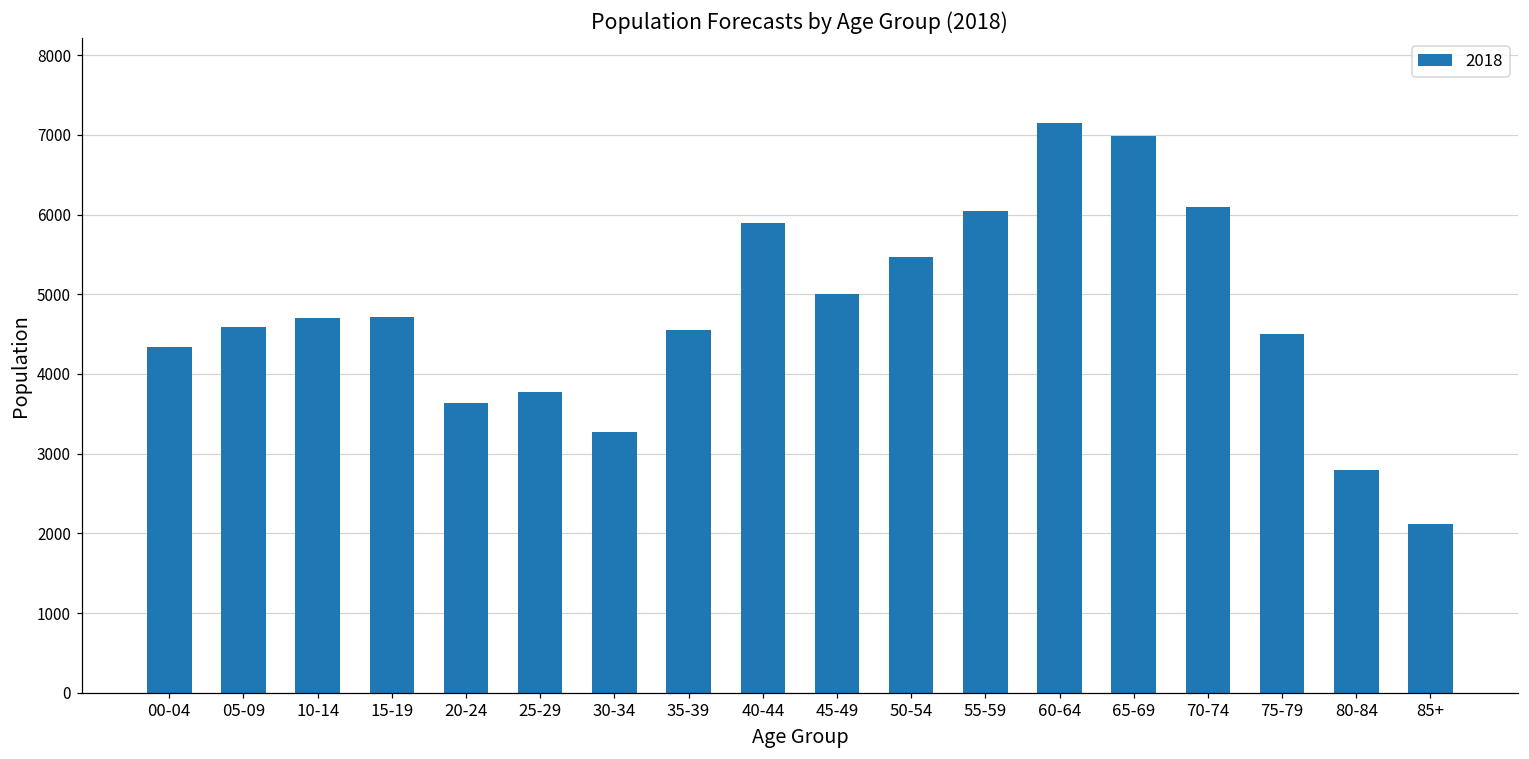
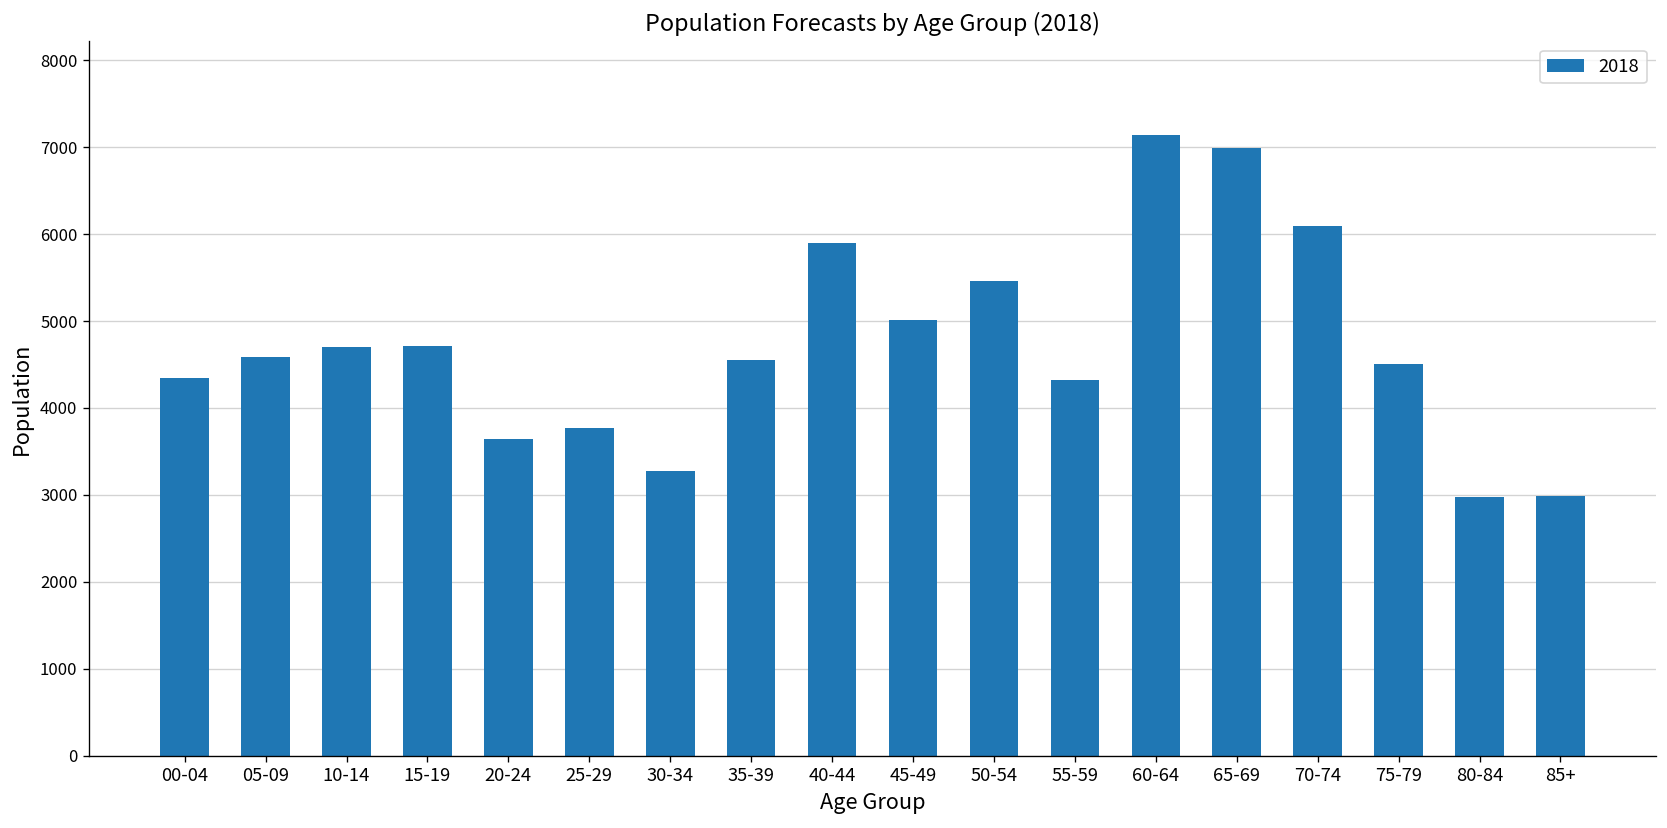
55-59: 6000 -> 4300
80-84: 2800 -> 3000
85+: 2100 -> 3000
